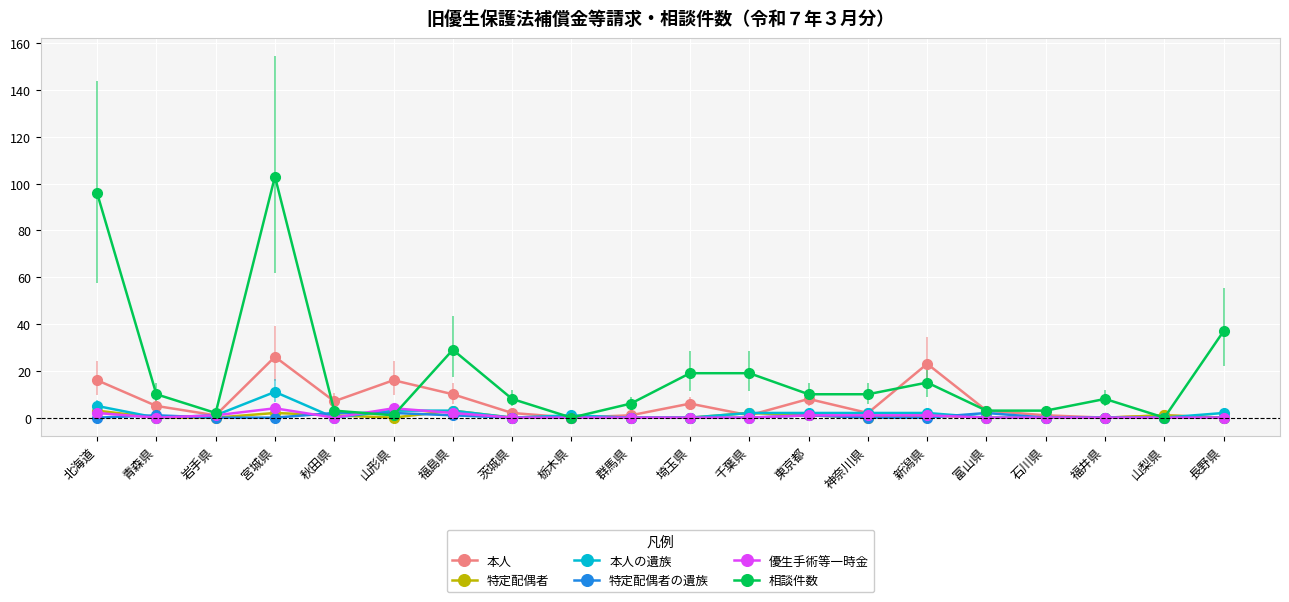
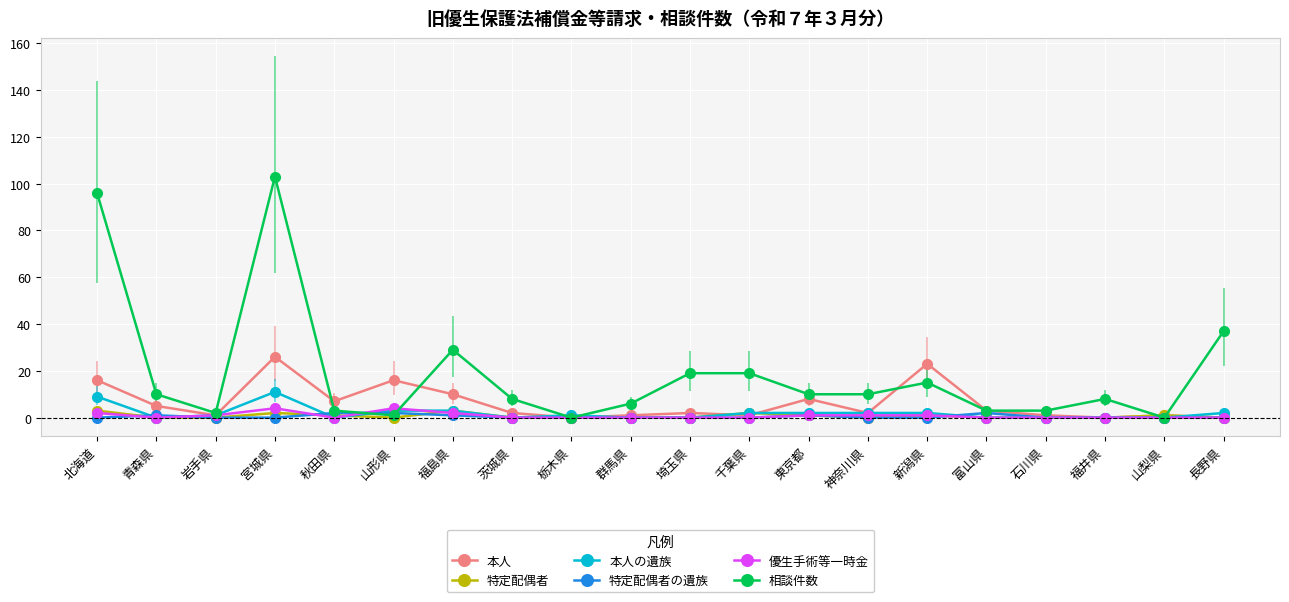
本人の遺族, 北海道: 5 -> 9
本人, 埼玉県: 6 -> 2
